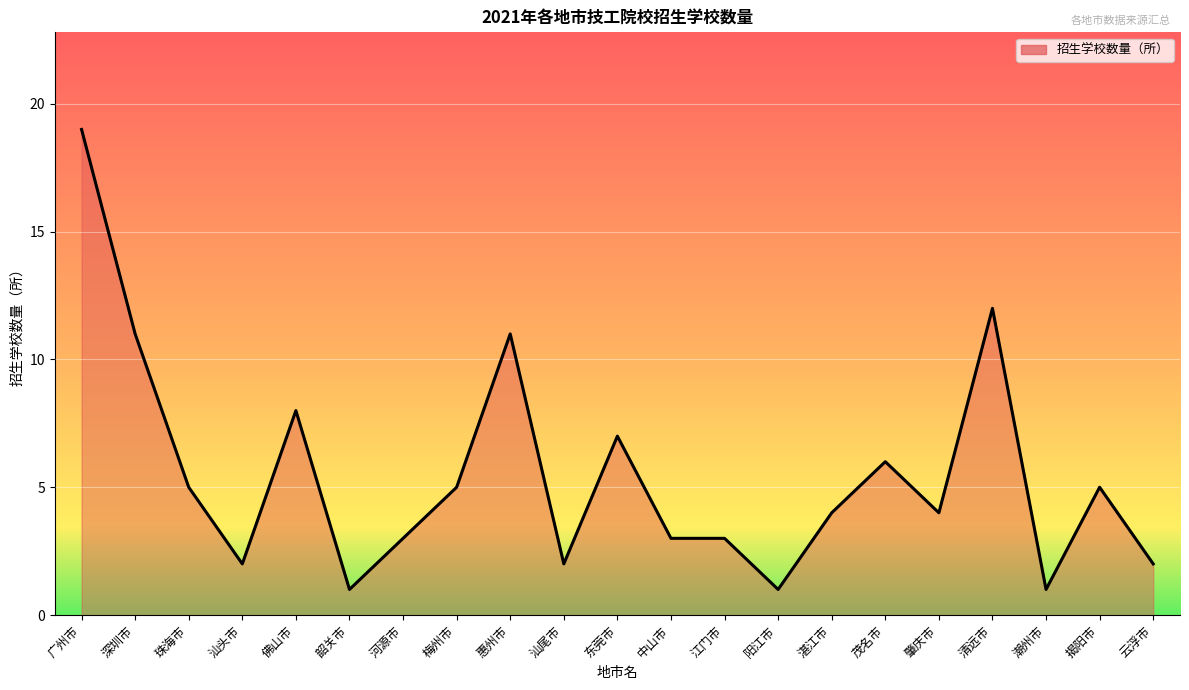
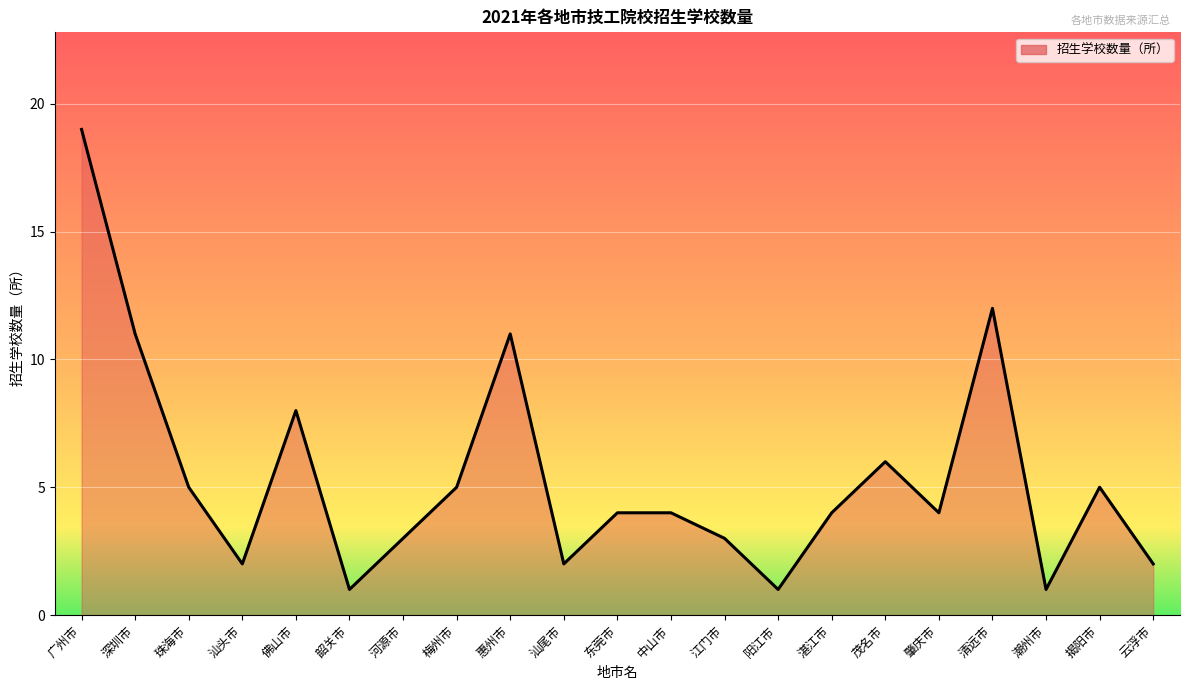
东莞市: 7 -> 4
中山市: 3 -> 4
